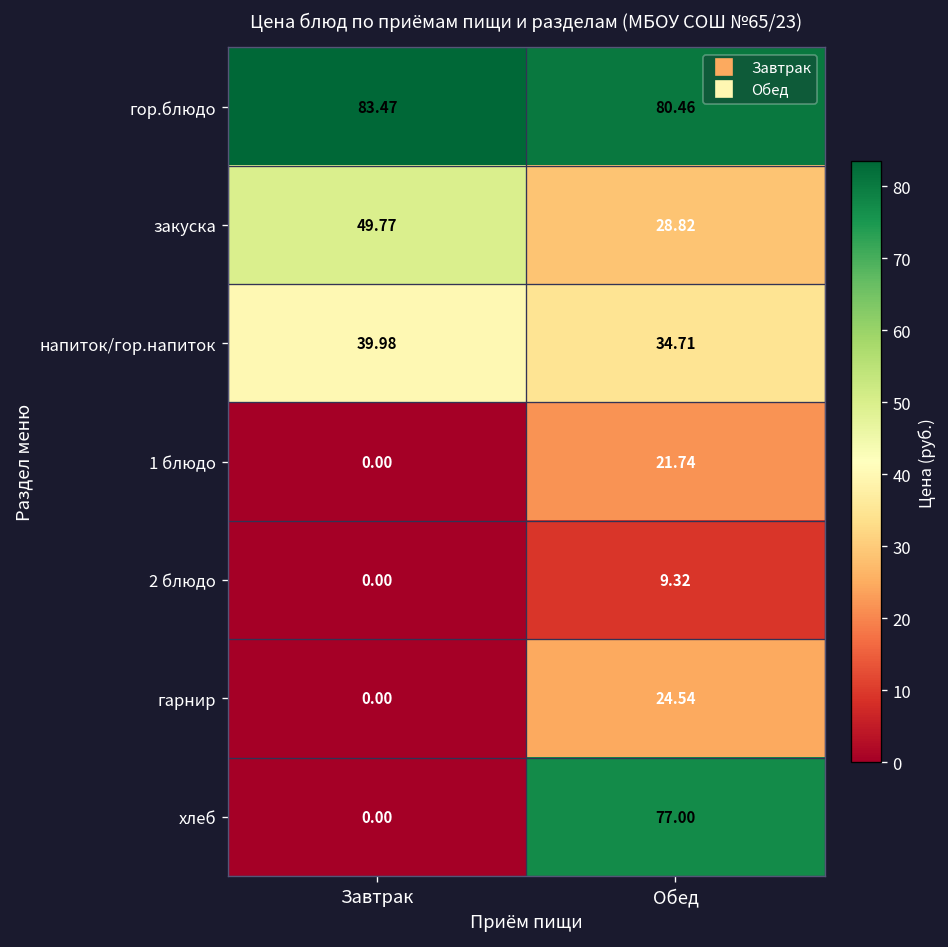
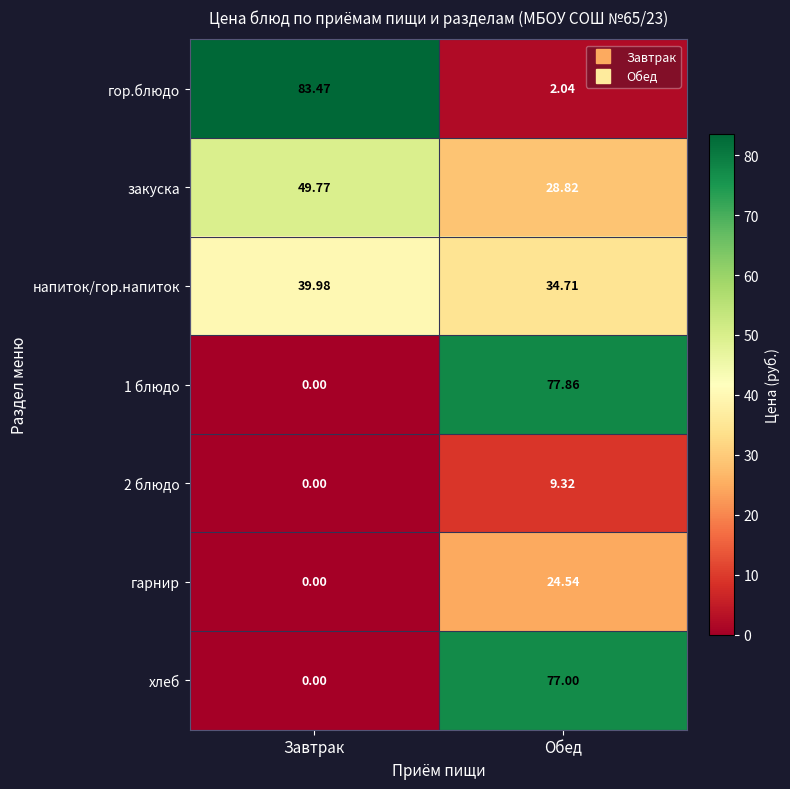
гор.блюдо, Обед: 80.46 -> 2.04
1 блюдо, Обед: 21.74 -> 77.86
